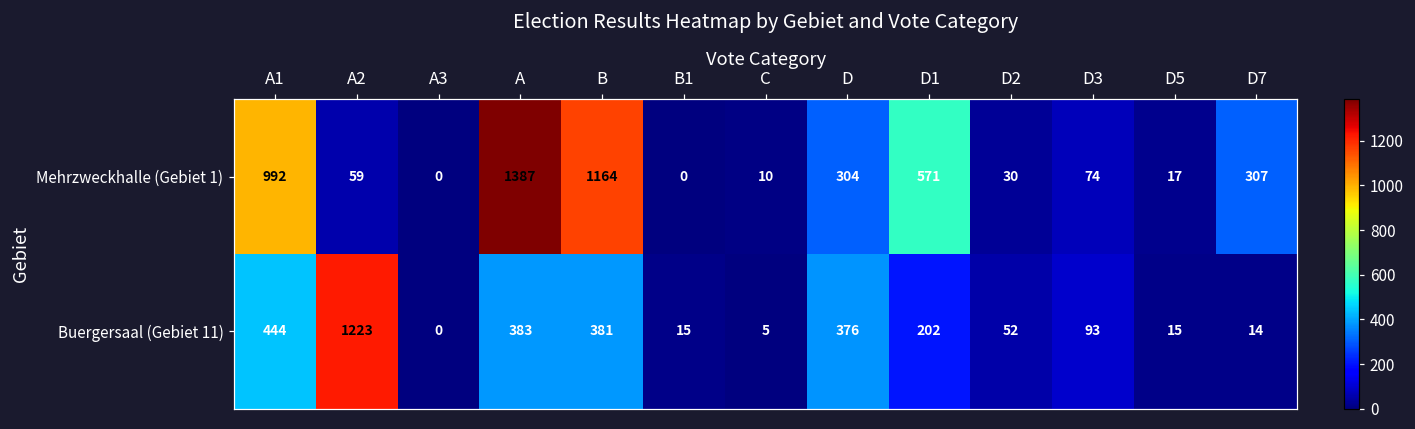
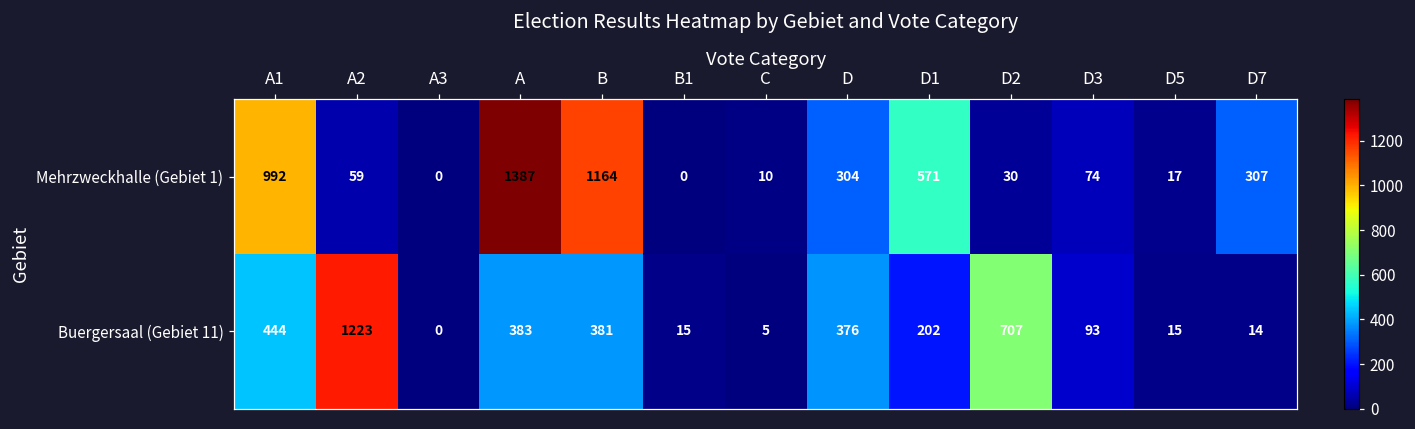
Buergersaal (Gebiet 11), D2: 52 -> 707
